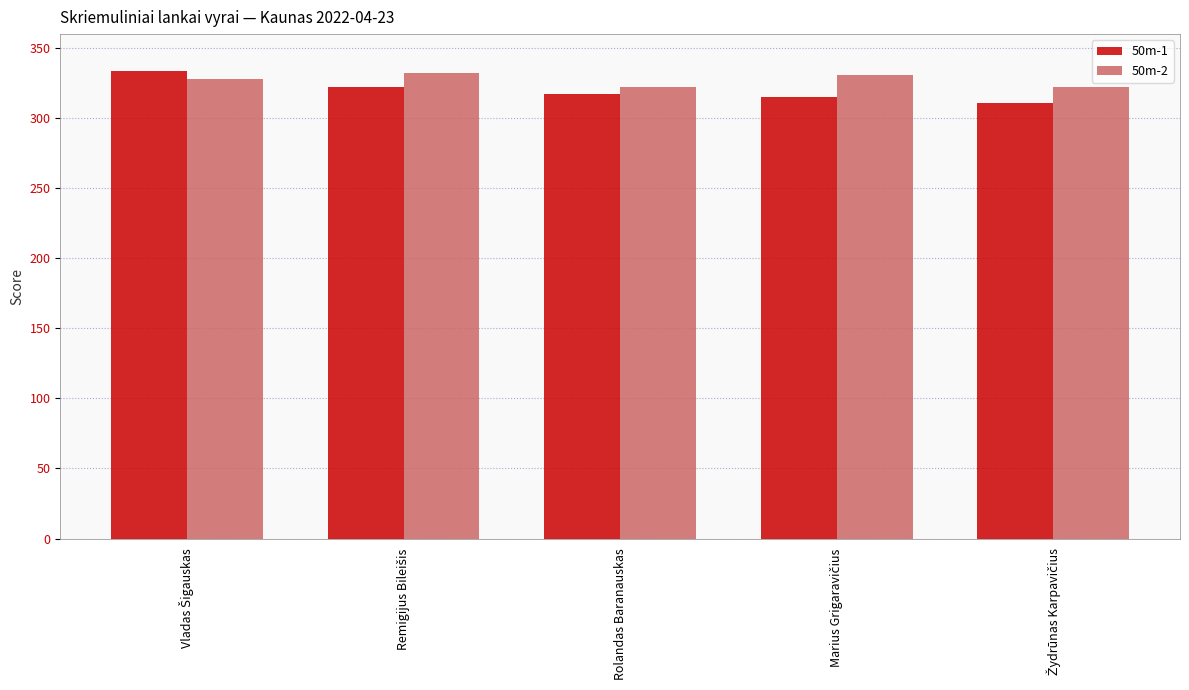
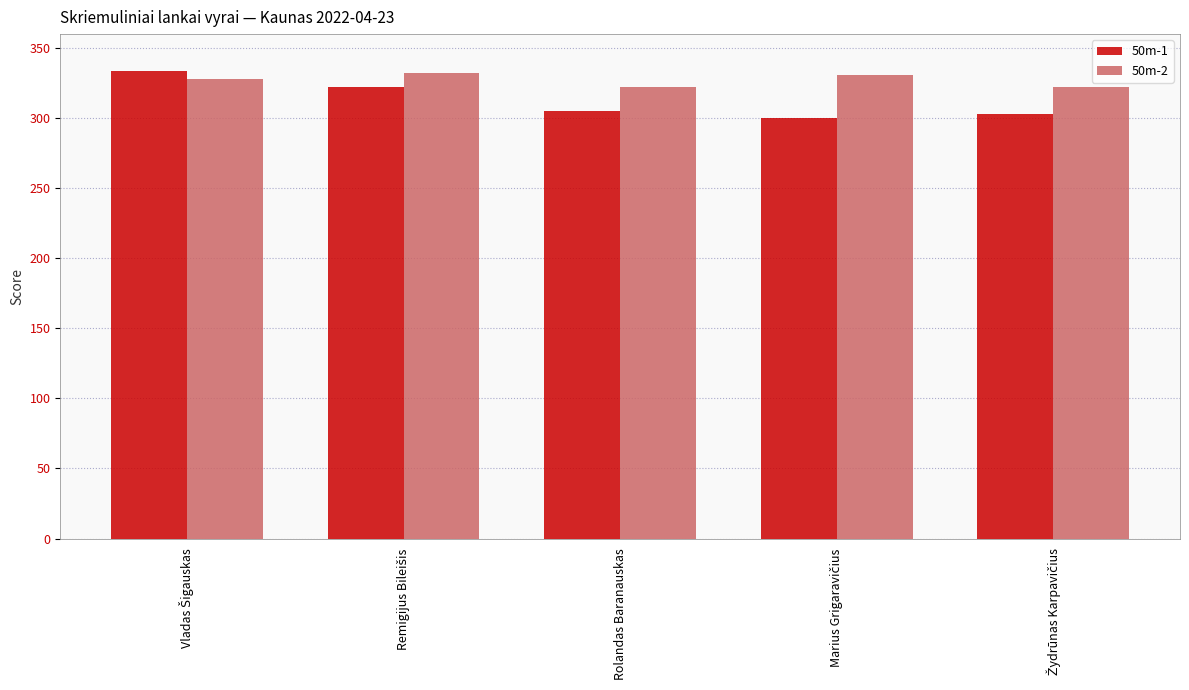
50m-1, Rolandas Baranauskas: 317 -> 305
50m-1, Marius Grigaravičius: 315 -> 300
50m-1, Žydrūnas Karpavičius: 311 -> 303
